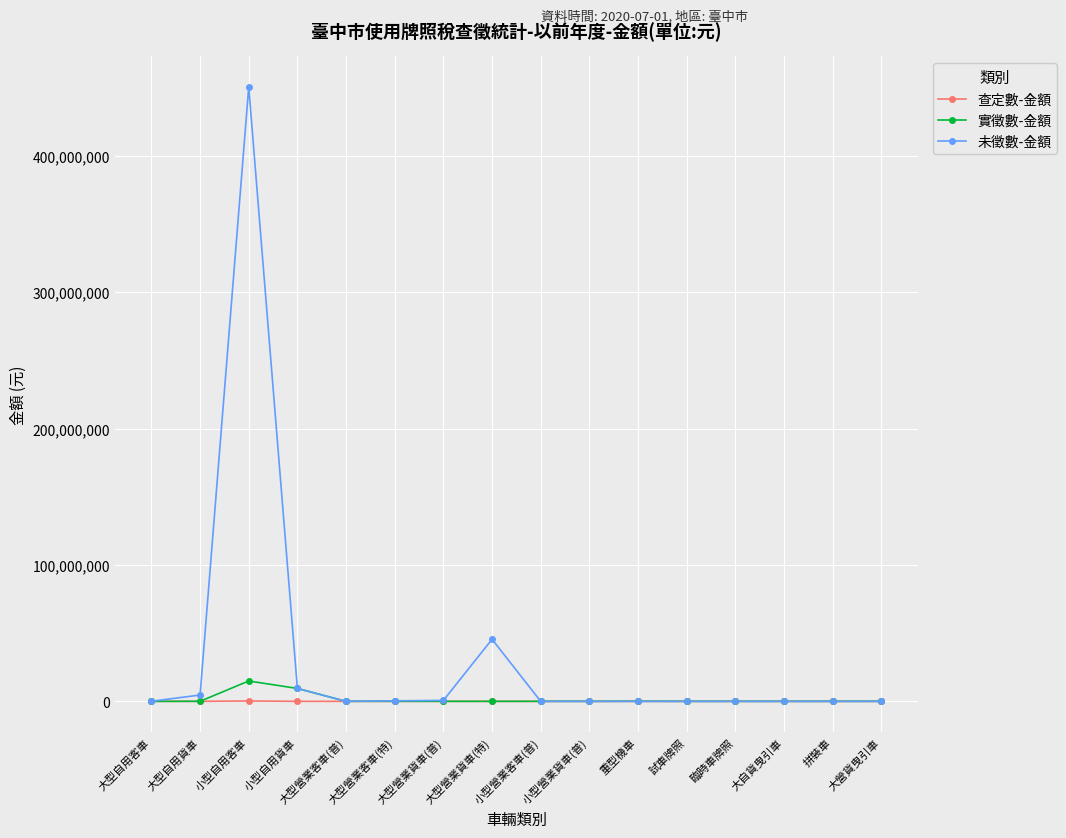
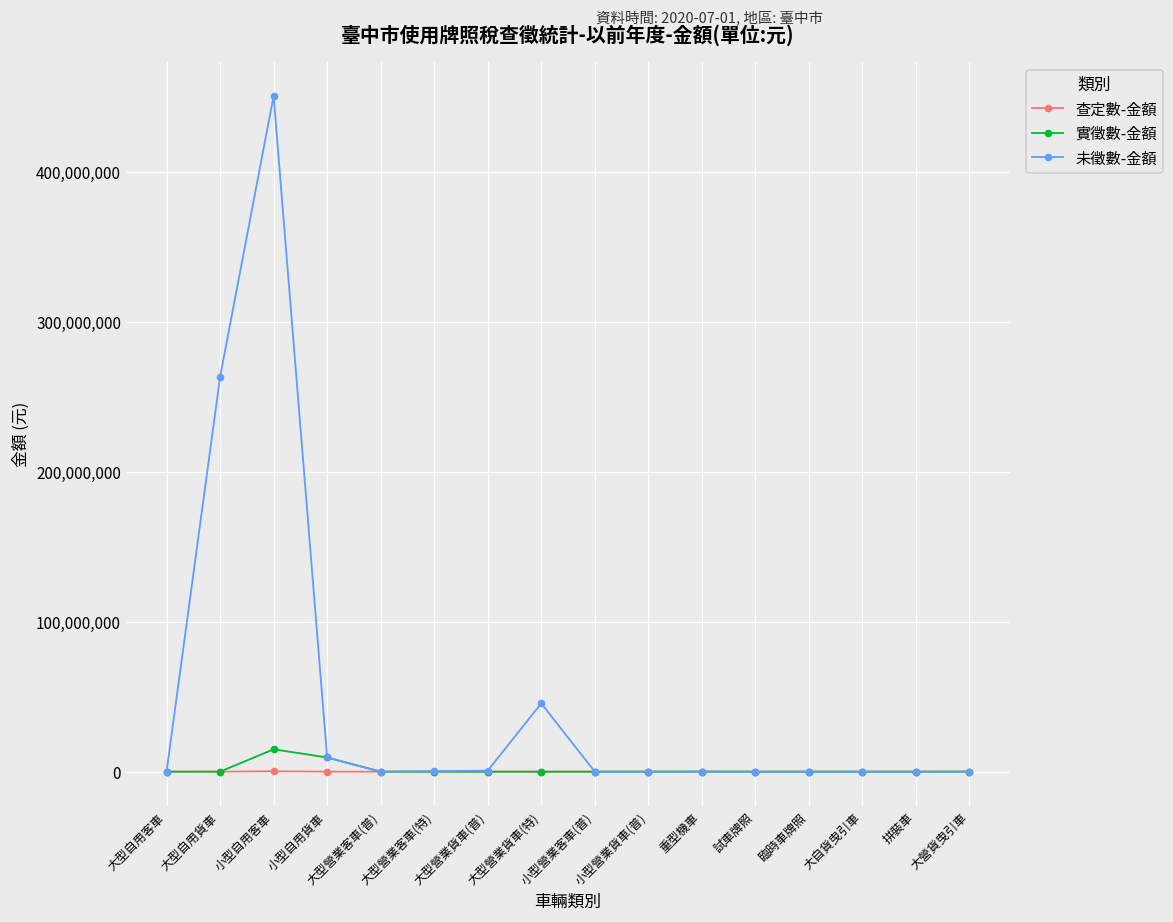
未徵數-金額, 大型自用貨車: 5,000,000 -> 263,000,000
